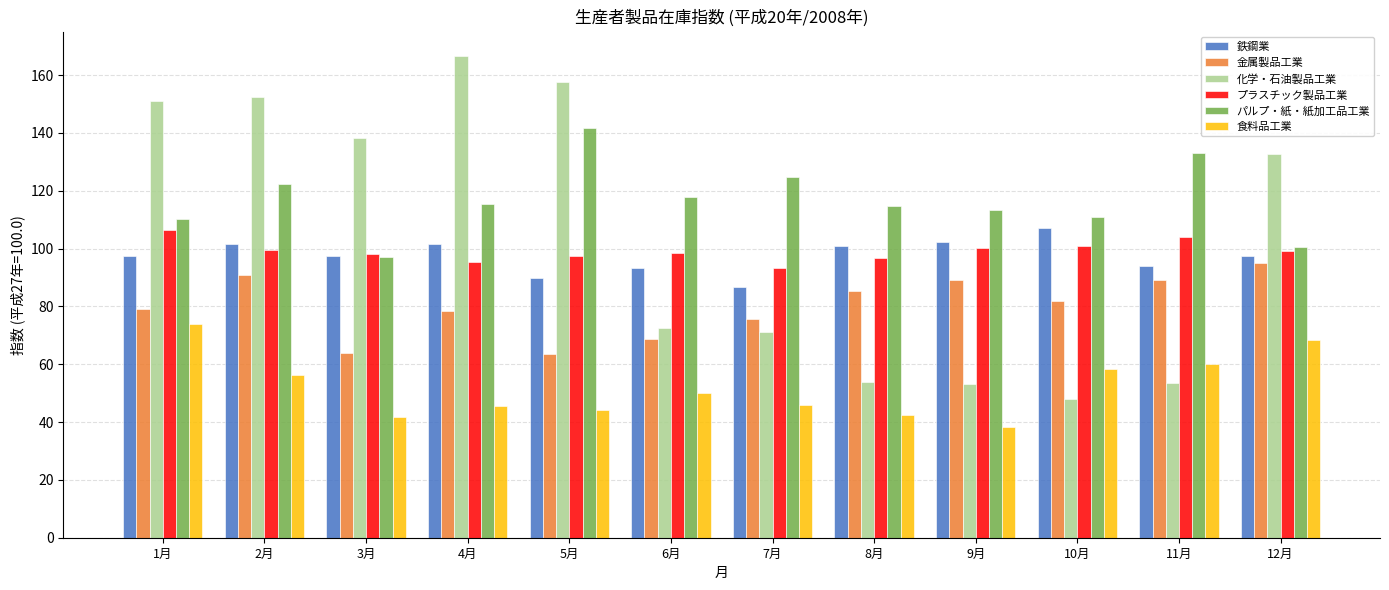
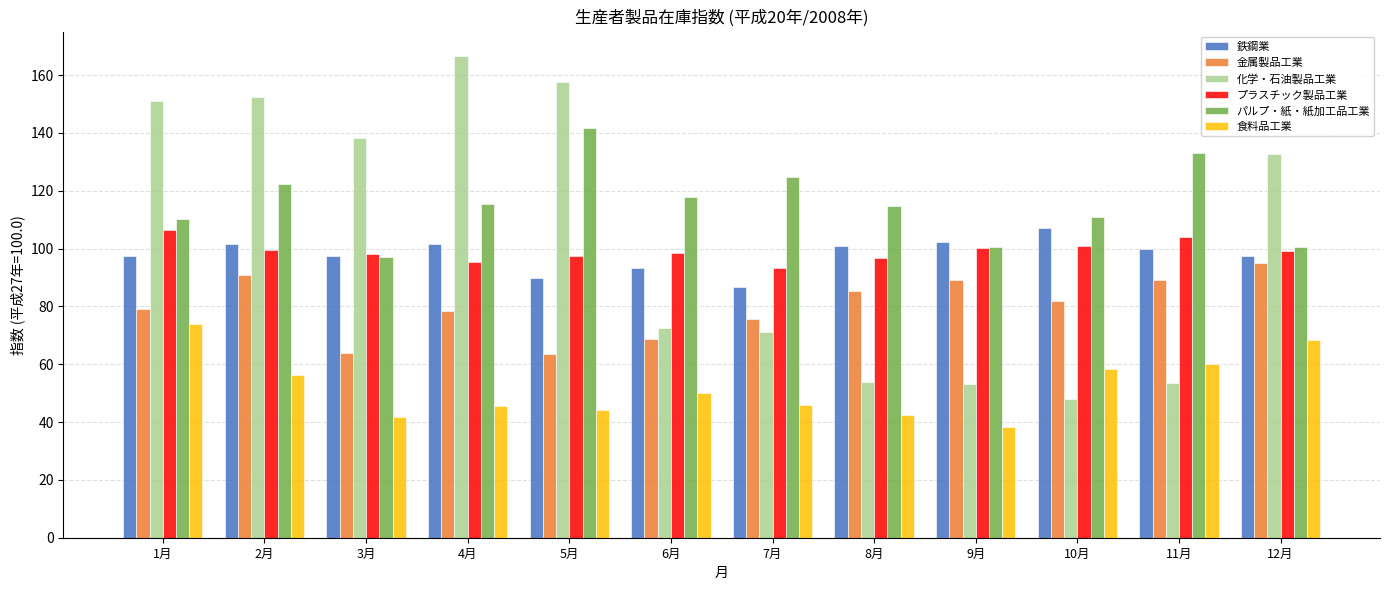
パルプ・紙・紙加工品工業, 9月: 113 -> 101
鉄鋼業, 11月: 94 -> 100
